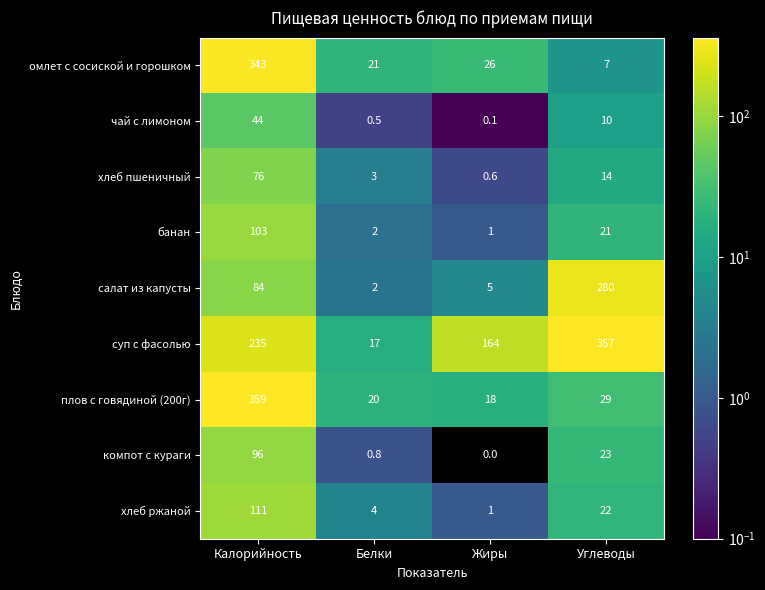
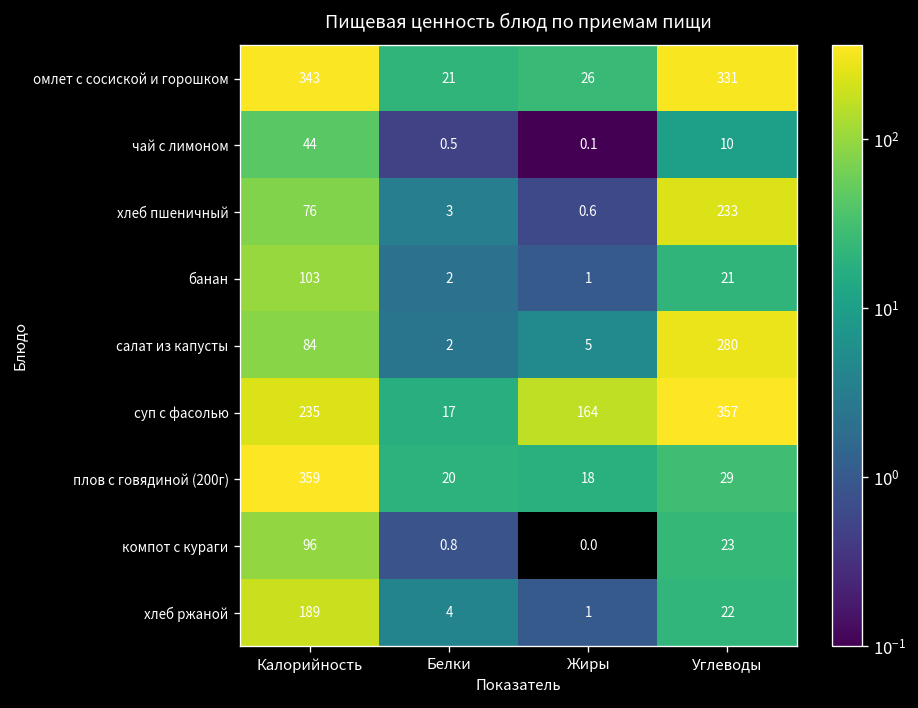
омлет с сосиской и горошком, Углеводы: 7 -> 331
хлеб пшеничный, Углеводы: 14 -> 233
хлеб ржаной, Калорийность: 111 -> 189
